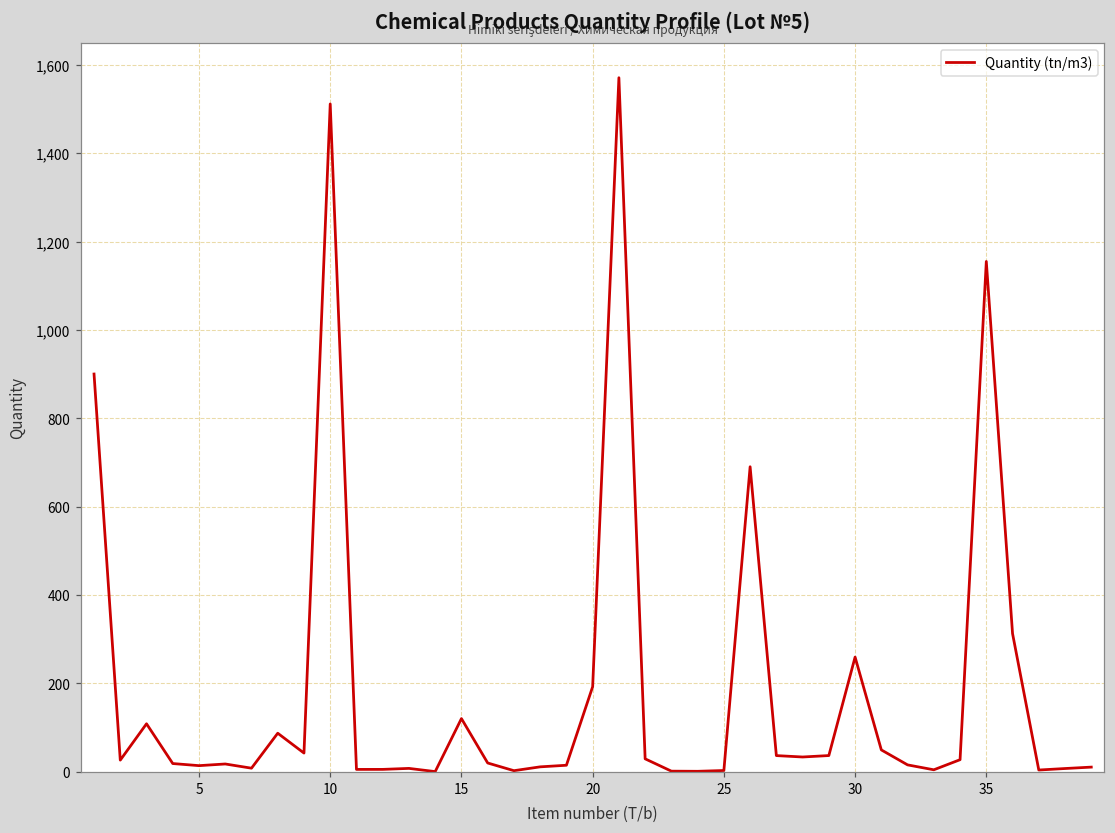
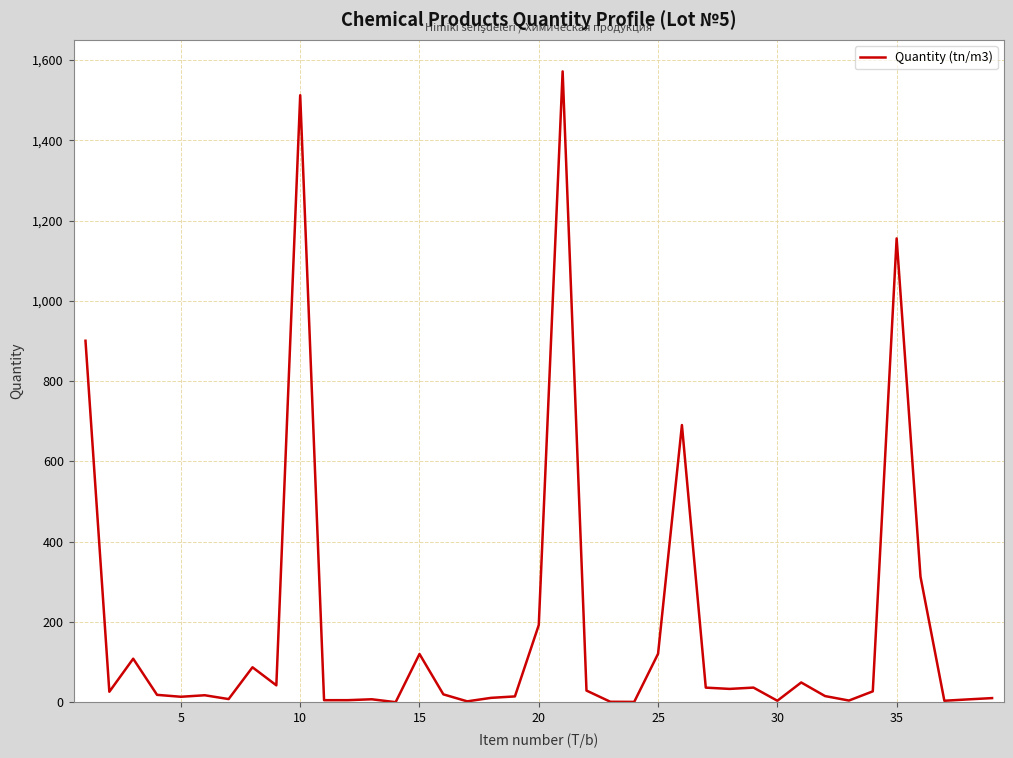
25: 0 -> 120
30: 260 -> 0
